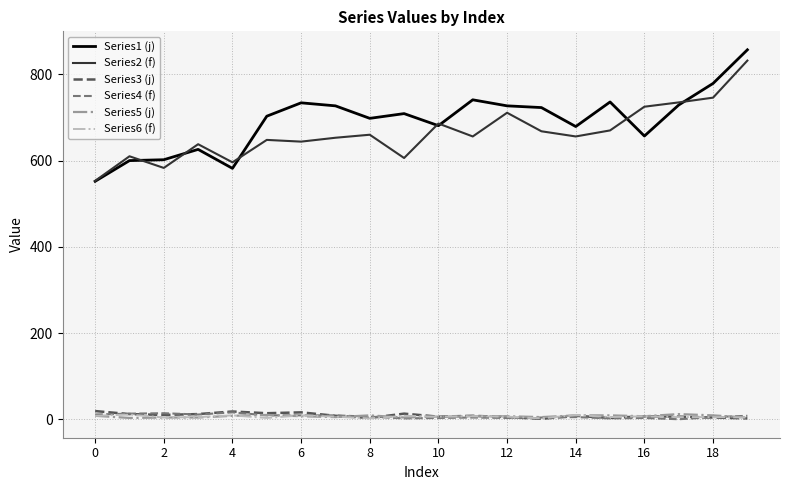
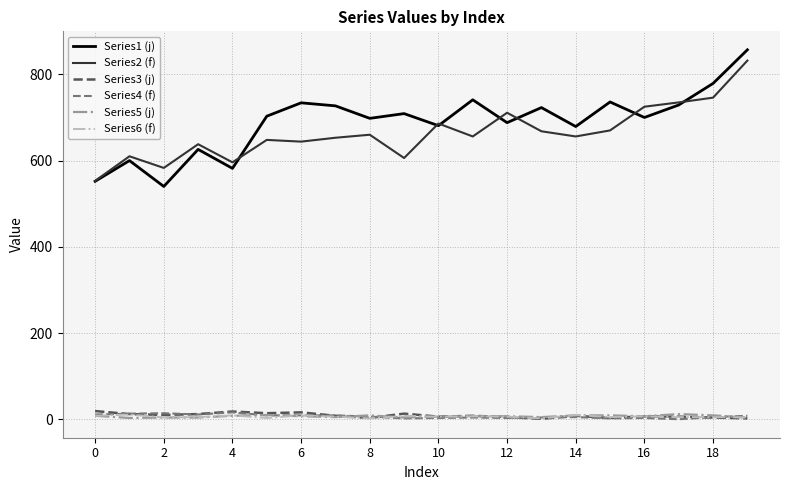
Series1 (j), 2: 600 -> 540
Series1 (j), 12: 730 -> 690
Series1 (j), 16: 660 -> 700
